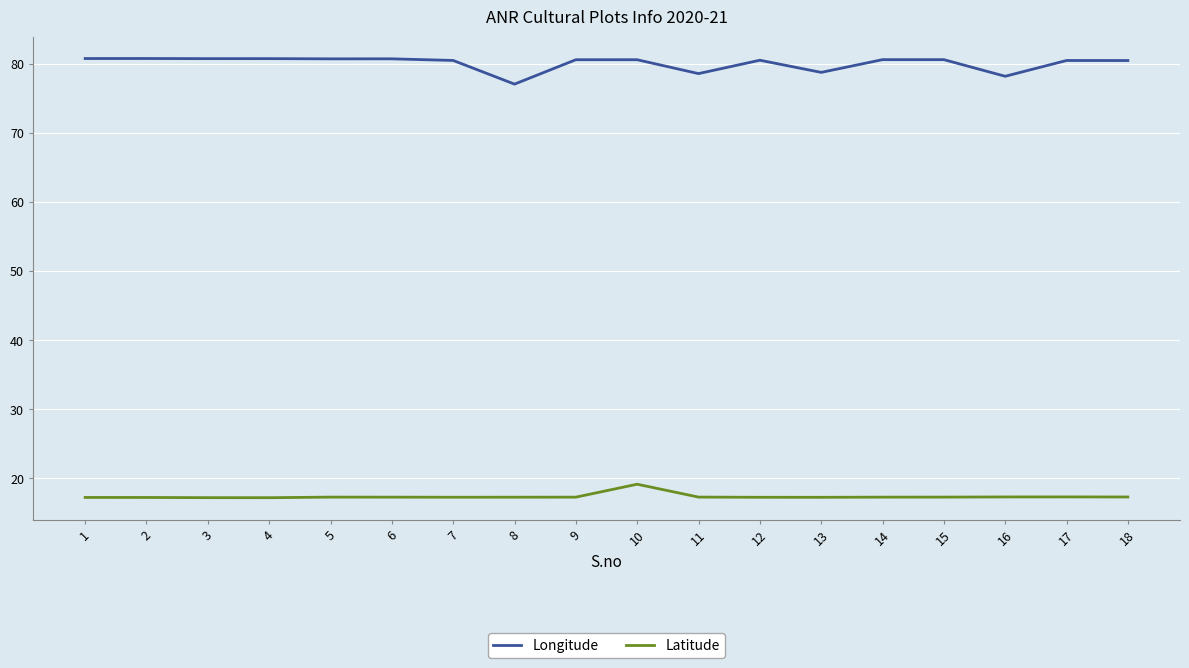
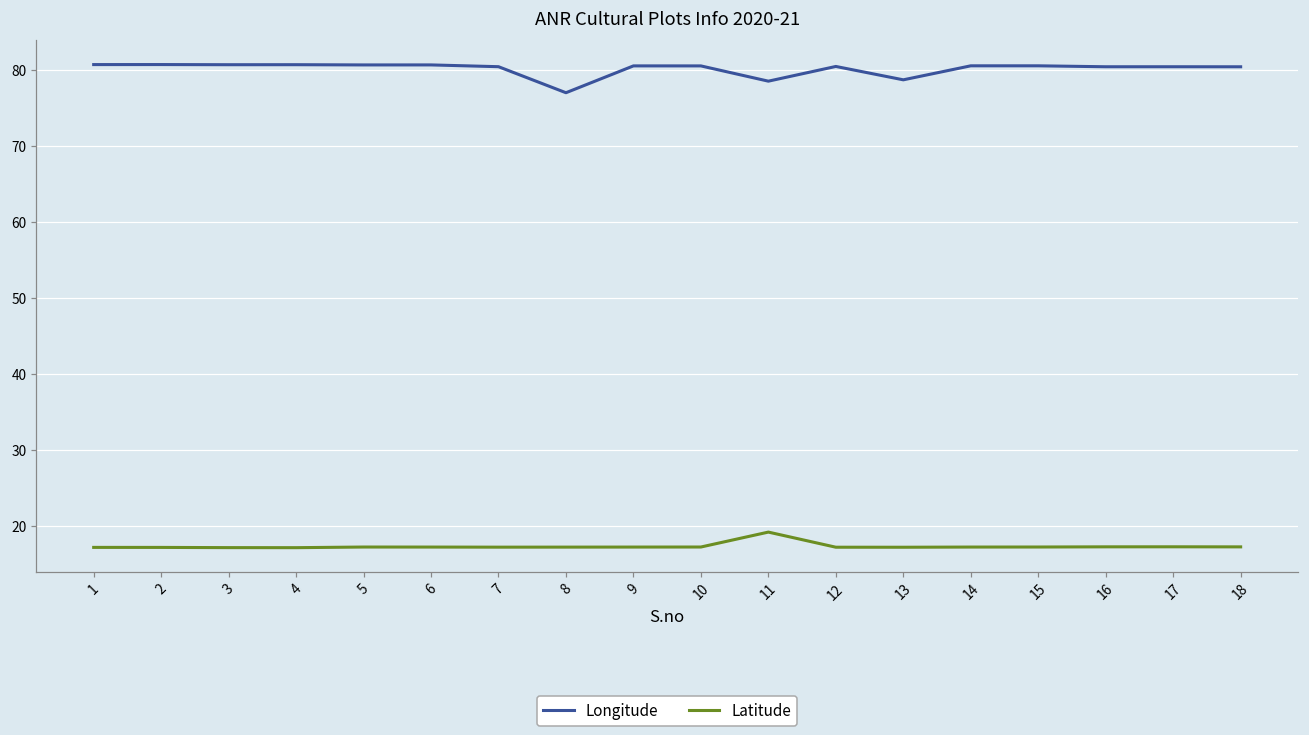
Latitude, 10: 19 -> 17
Latitude, 11: 17 -> 19
Longitude, 16: 78 -> 80
